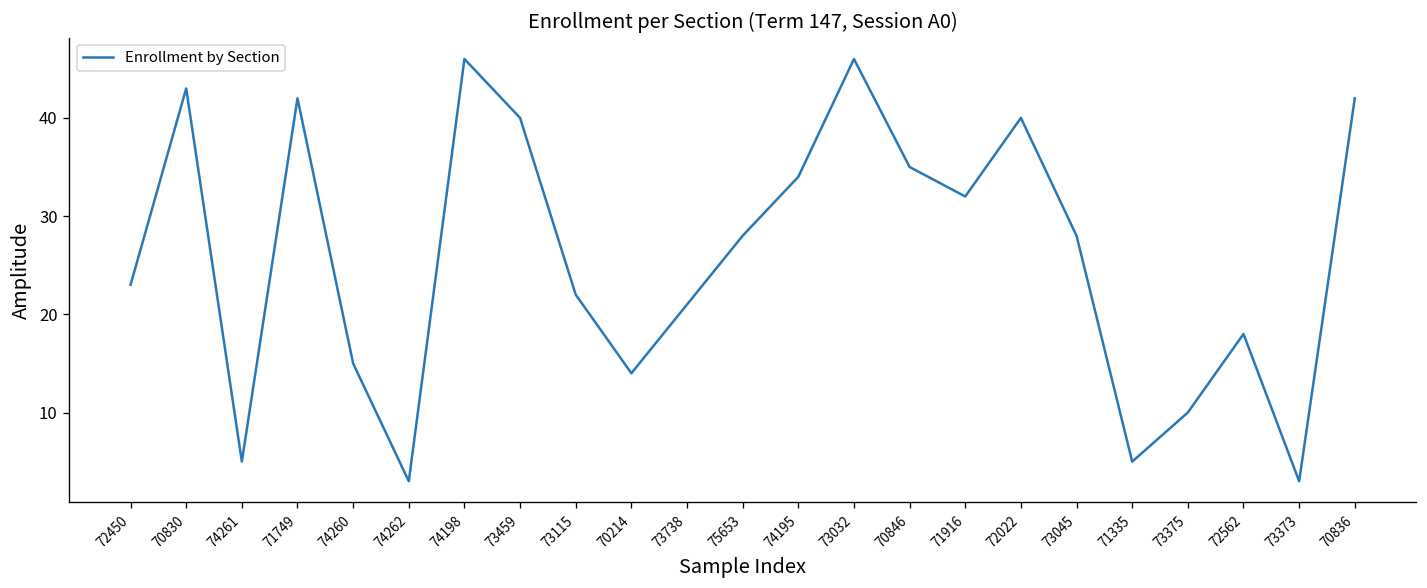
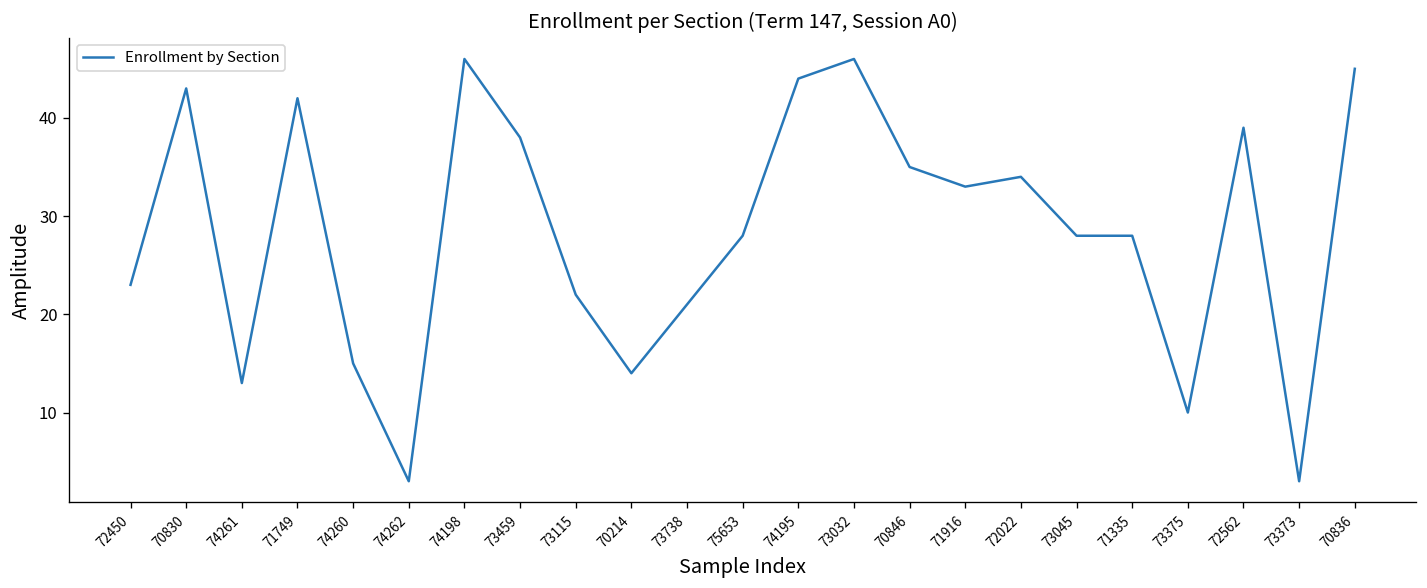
74261: 5 -> 13
73459: 40 -> 38
74195: 34 -> 44
71916: 32 -> 33
72022: 40 -> 34
71335: 5 -> 28
72562: 18 -> 39
70836: 42 -> 45
